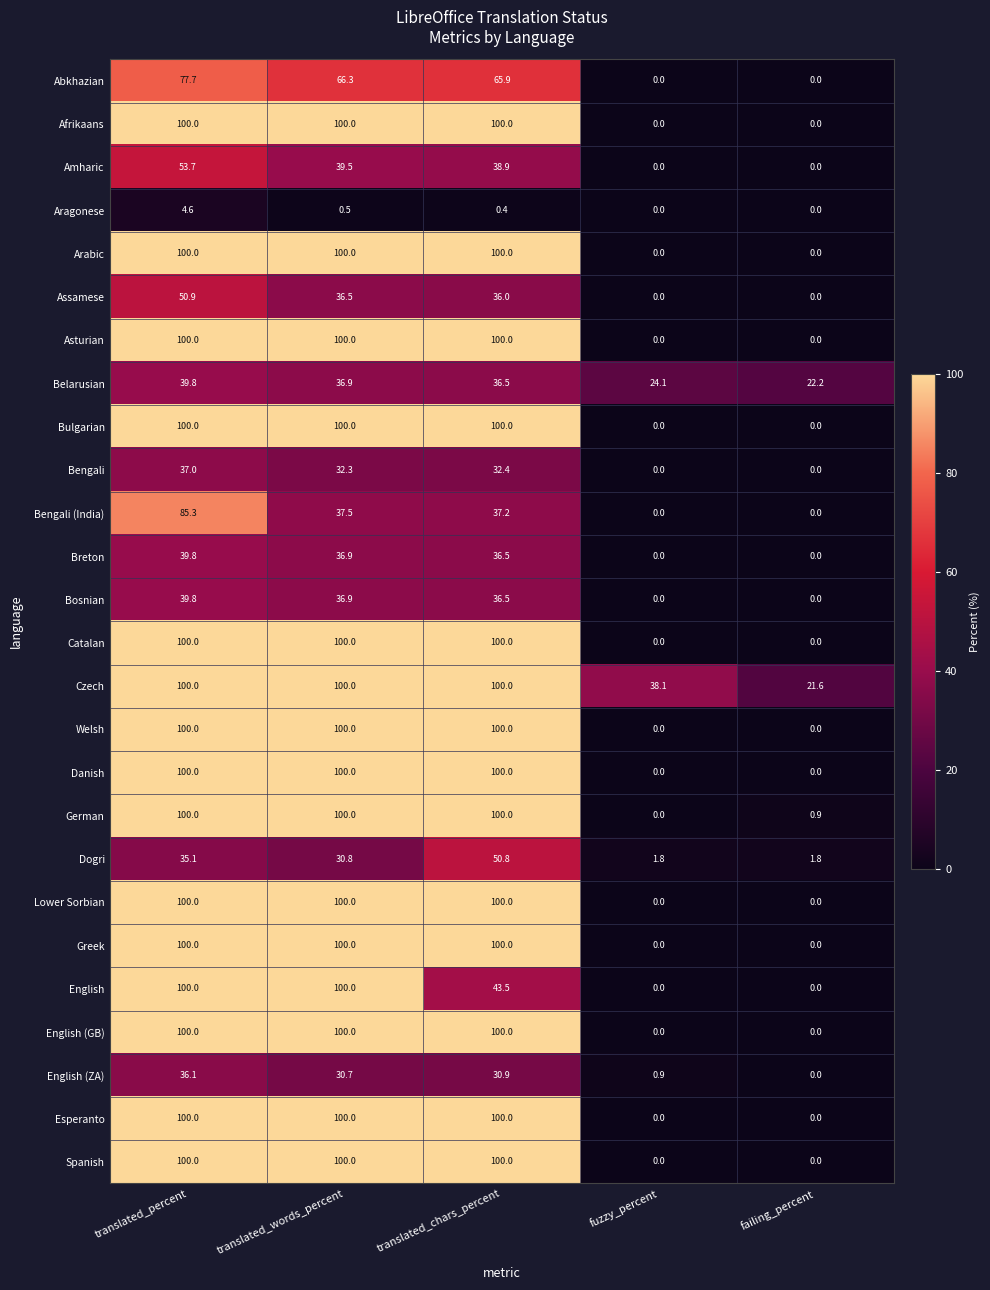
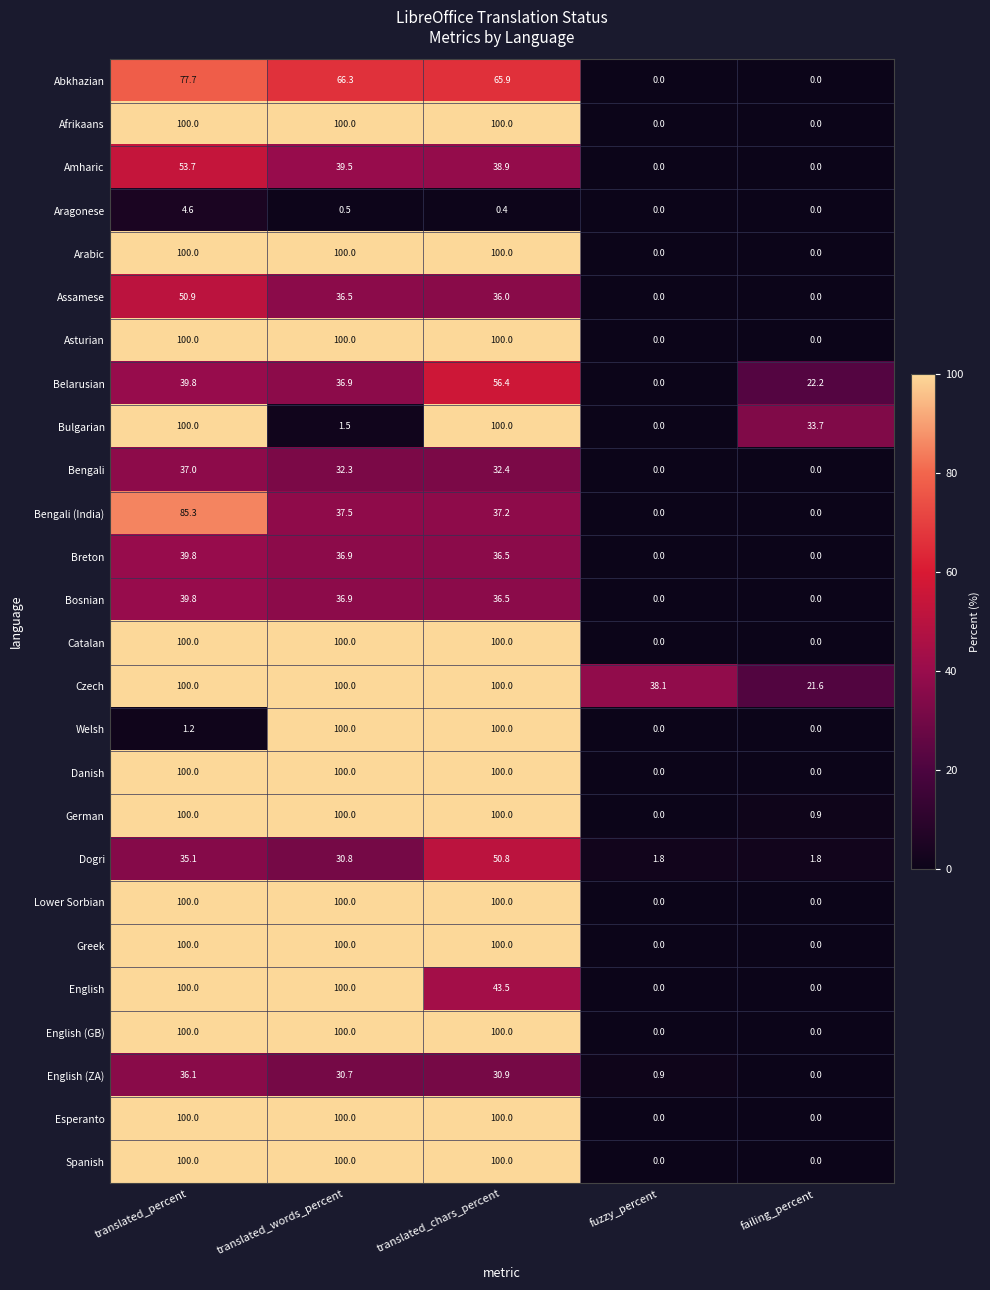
Belarusian, translated_chars_percent: 36.5 -> 56.4
Belarusian, fuzzy_percent: 24.1 -> 0.0
Bulgarian, translated_words_percent: 100.0 -> 1.5
Bulgarian, failing_percent: 0.0 -> 33.7
Welsh, translated_percent: 100.0 -> 1.2
